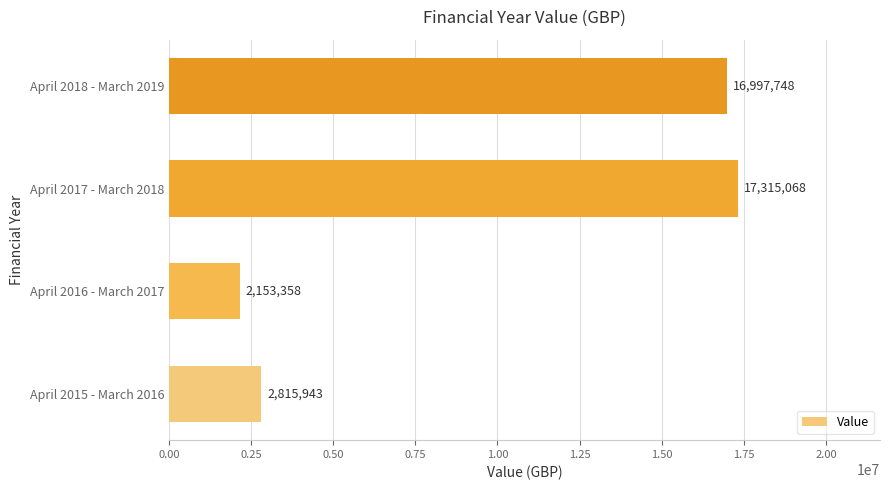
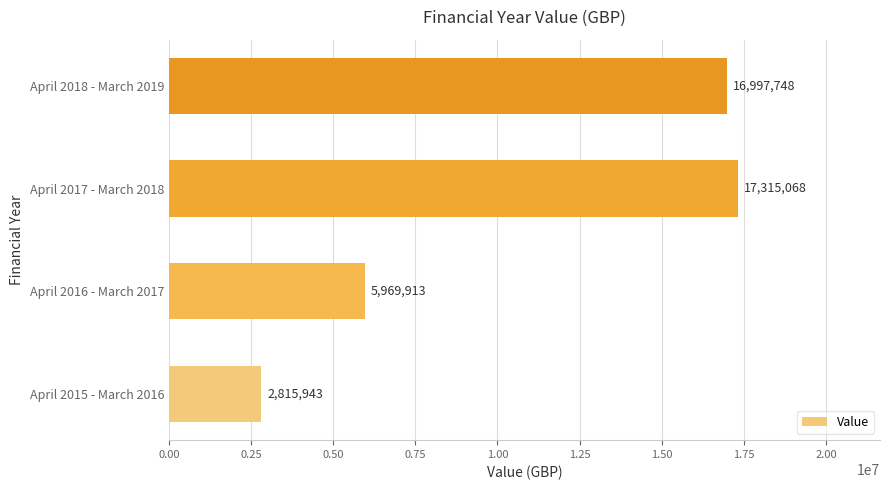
April 2016 - March 2017: 2,153,358 -> 5,969,913
